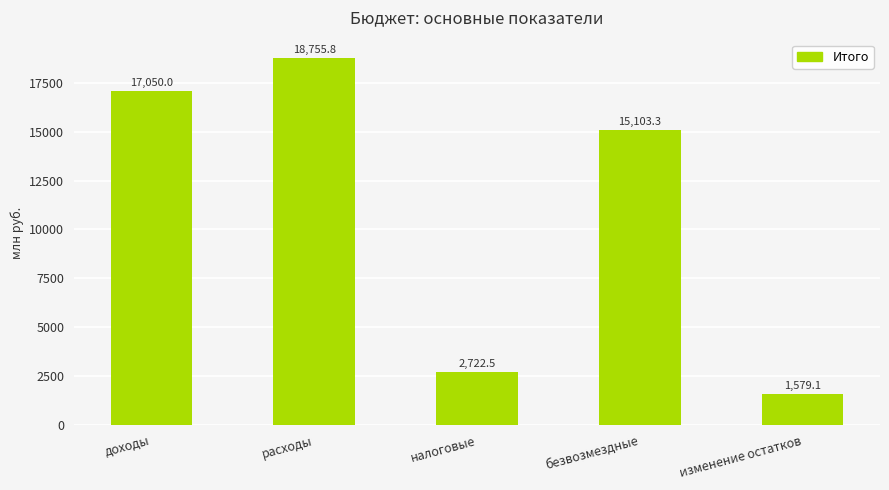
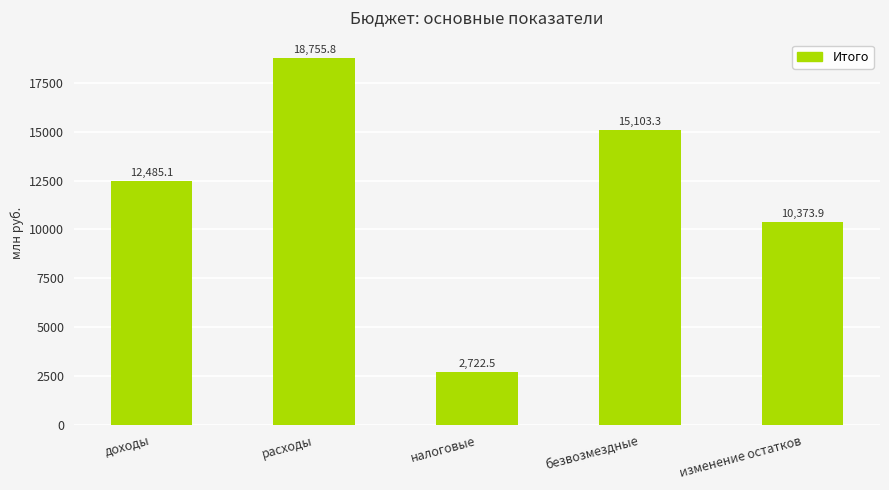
доходы: 17,050.0 -> 12,485.1
изменение остатков: 1,579.1 -> 10,373.9
